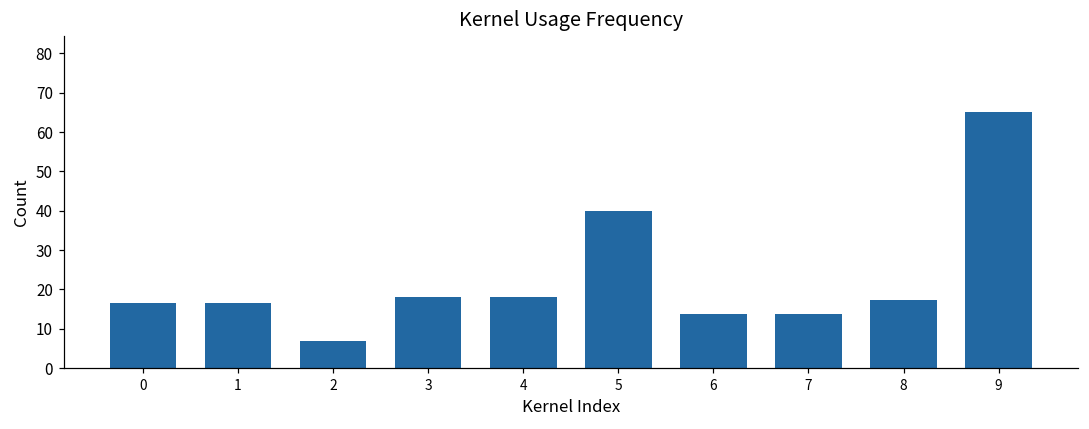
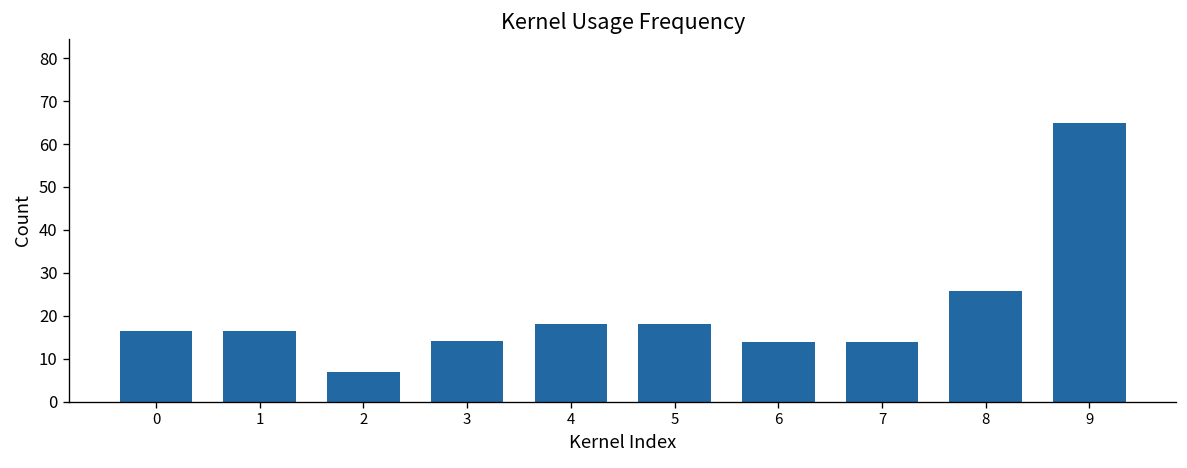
3: 18 -> 14
5: 40 -> 18
8: 17 -> 26
